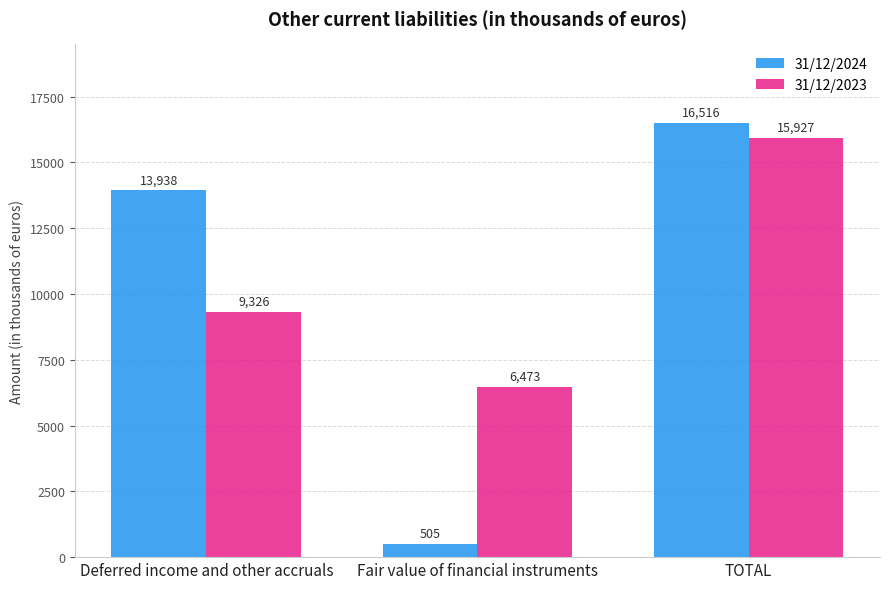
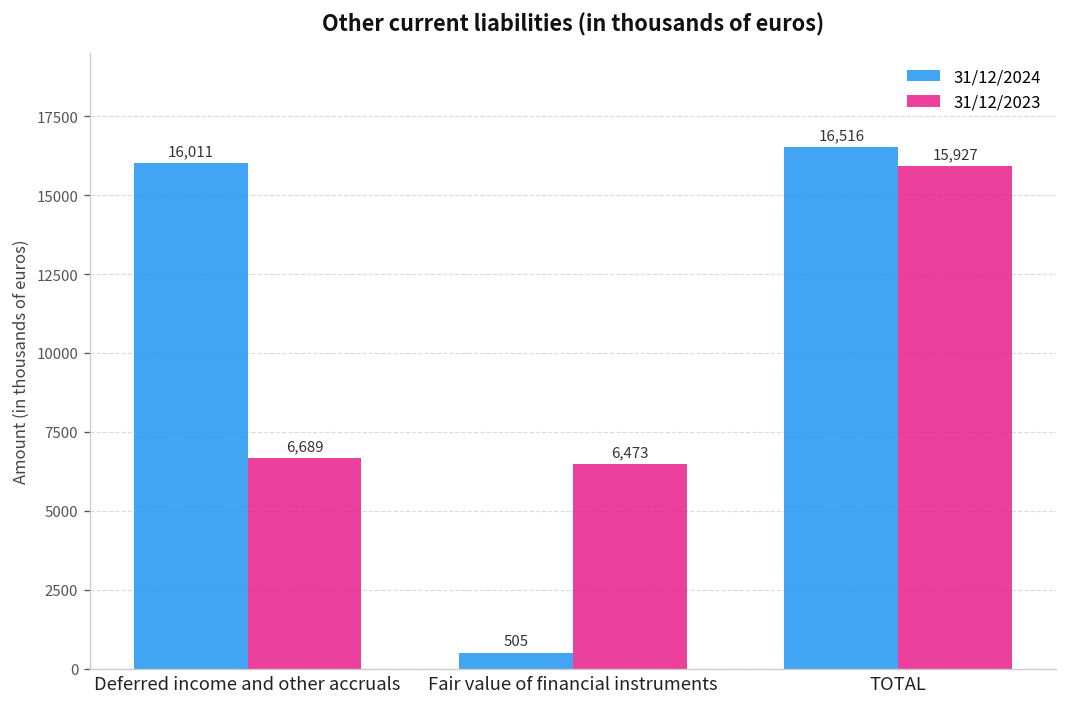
31/12/2024, Deferred income and other accruals: 13,938 -> 16,011
31/12/2023, Deferred income and other accruals: 9,326 -> 6,689
